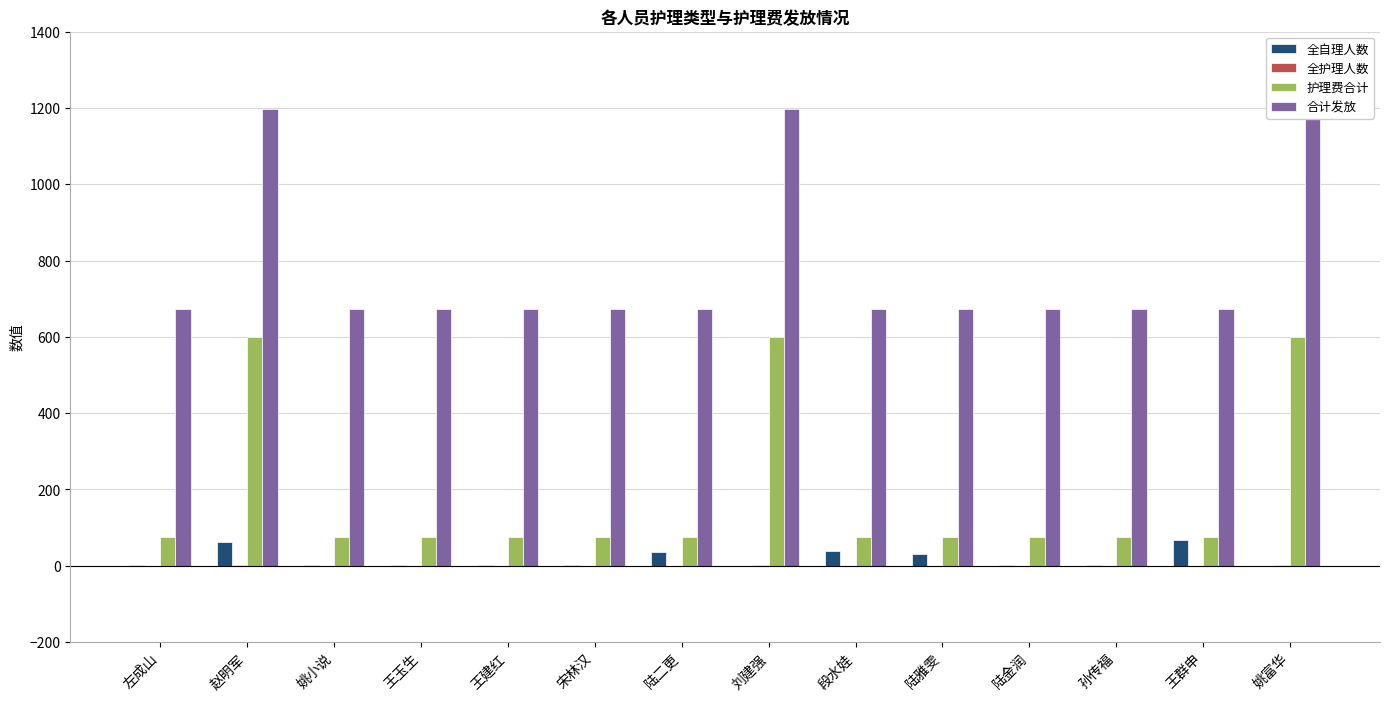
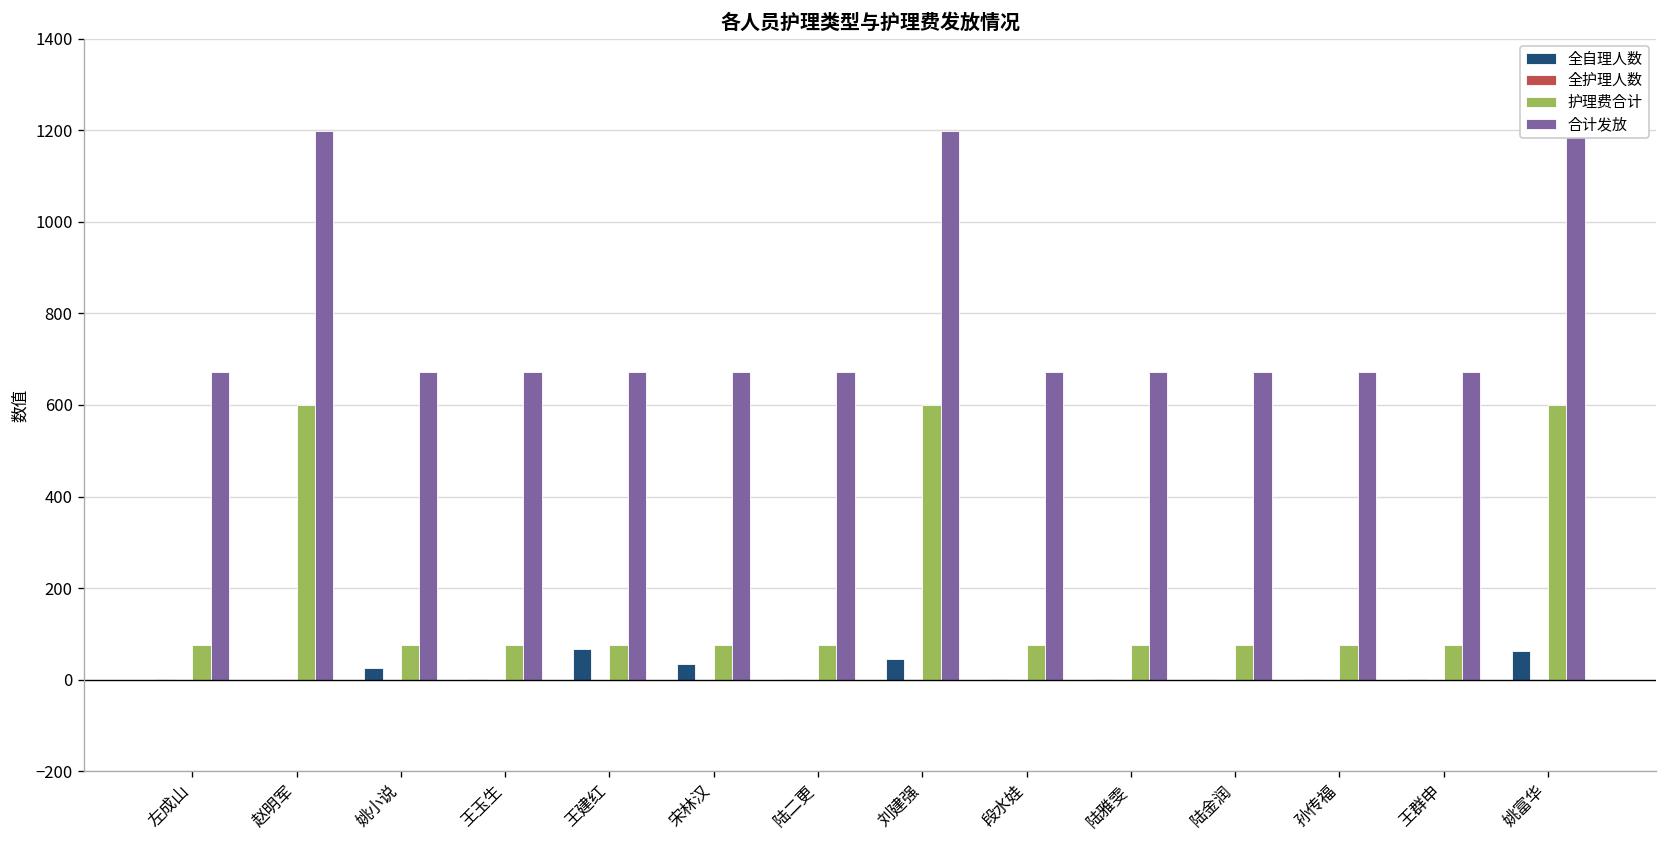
全自理人数, 赵明军: 60 -> 0
全自理人数, 姚小说: 0 -> 30
全自理人数, 王建红: 0 -> 70
全自理人数, 宋林汉: 0 -> 30
全自理人数, 陆二更: 40 -> 0
全自理人数, 刘建强: 0 -> 40
全自理人数, 段水娃: 40 -> 0
全自理人数, 陆雅雯: 30 -> 0
全自理人数, 王群申: 70 -> 0
全自理人数, 姚富华: 0 -> 60
